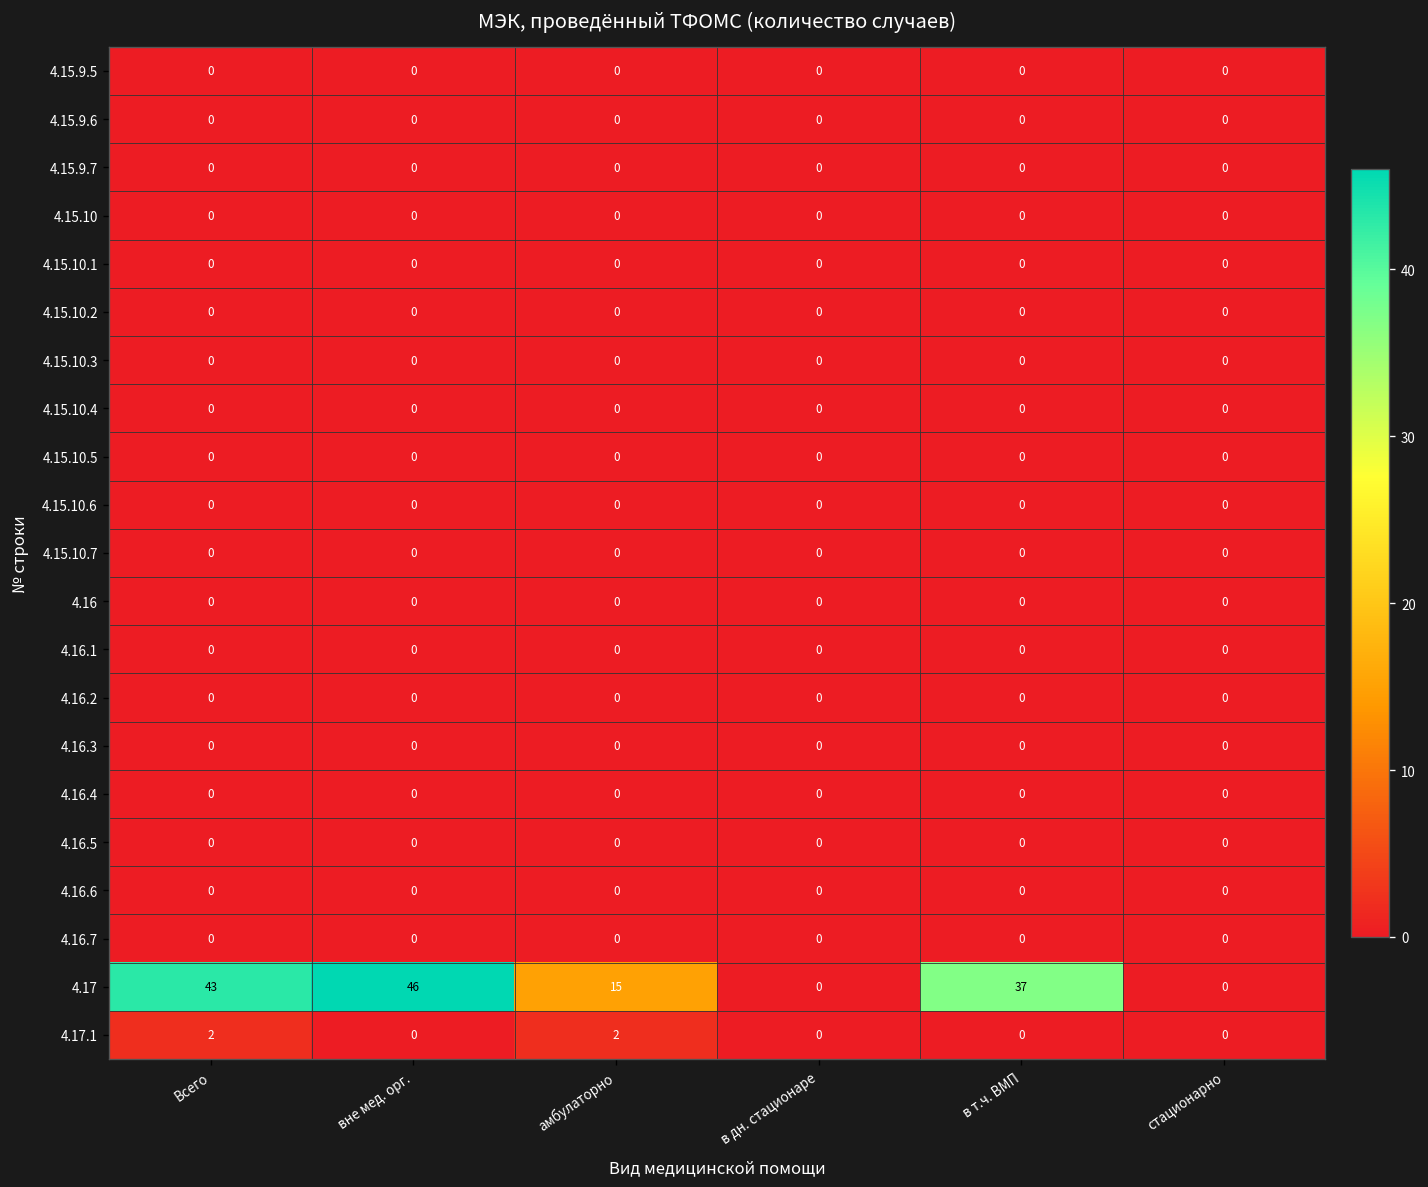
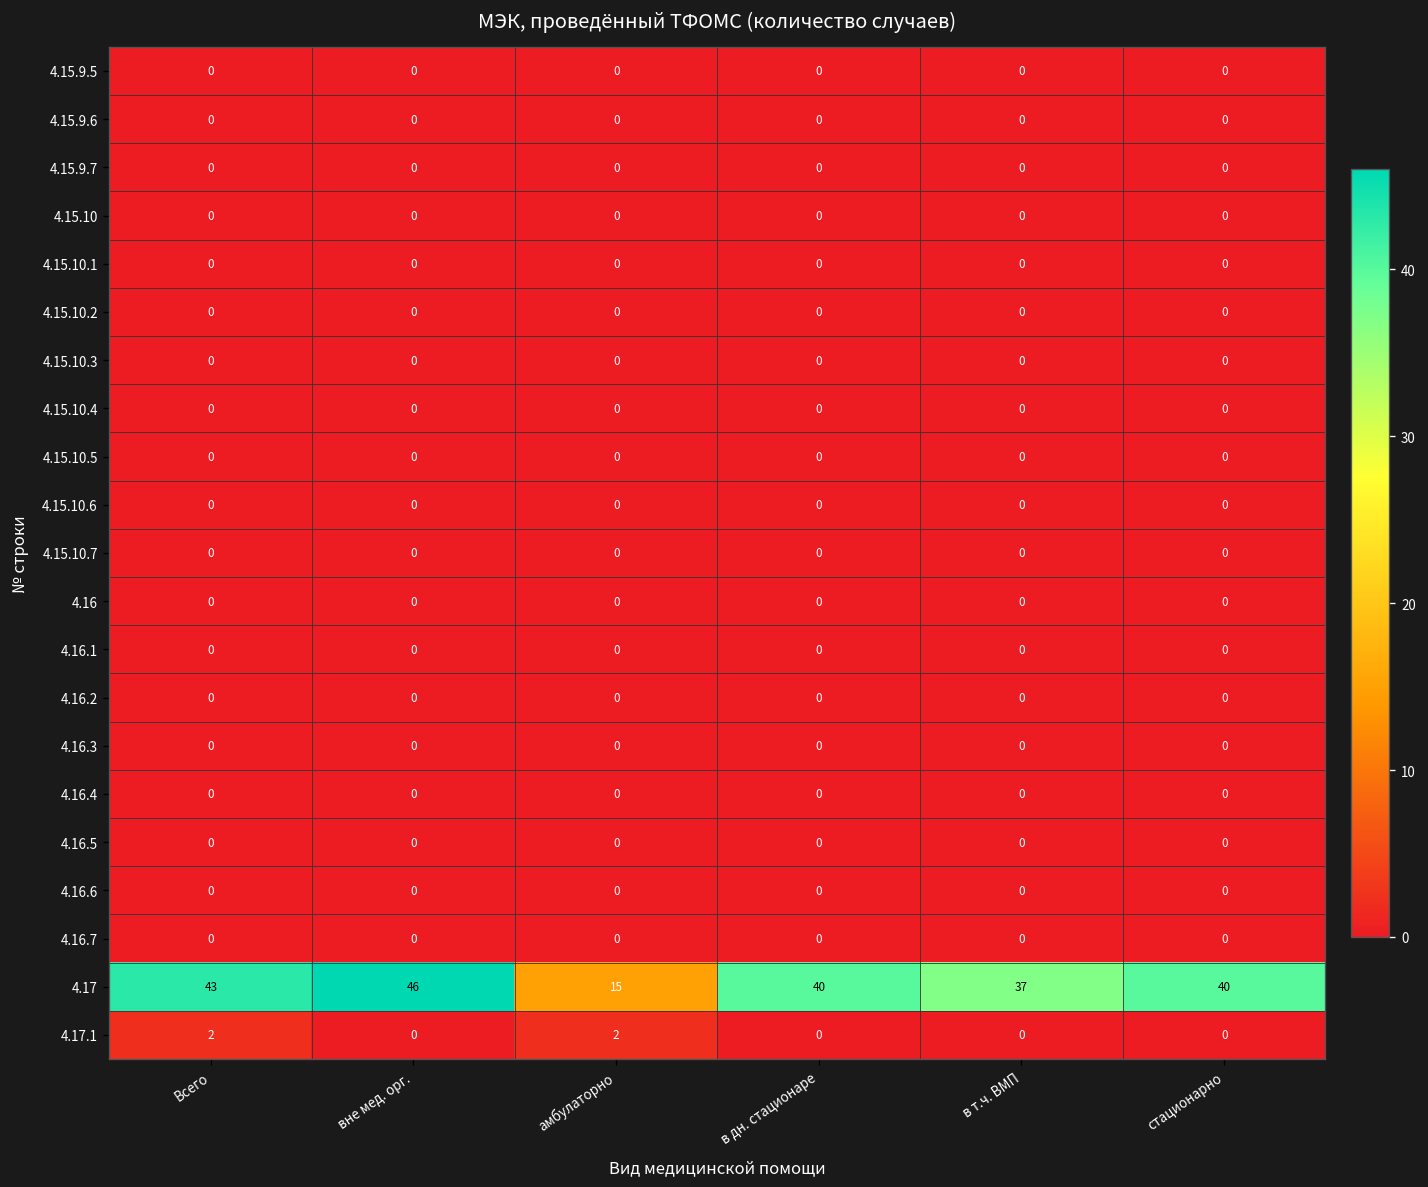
4.17, в дн. стационаре: 0 -> 40
4.17, стационарно: 0 -> 40
